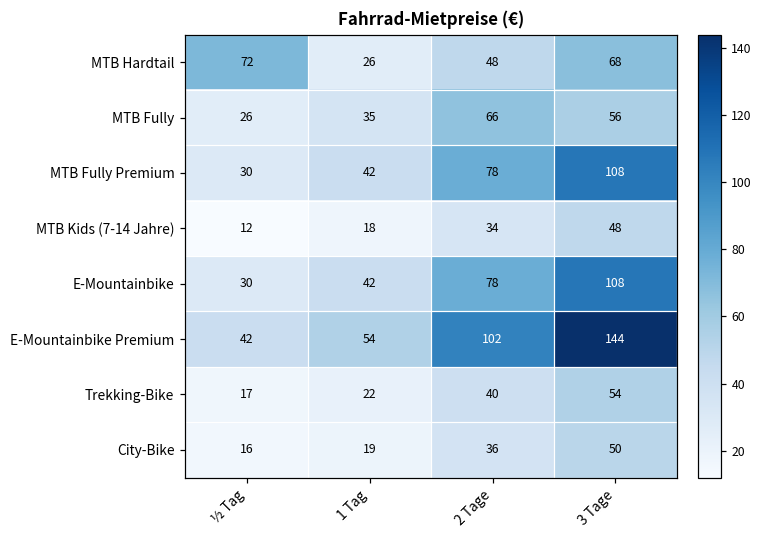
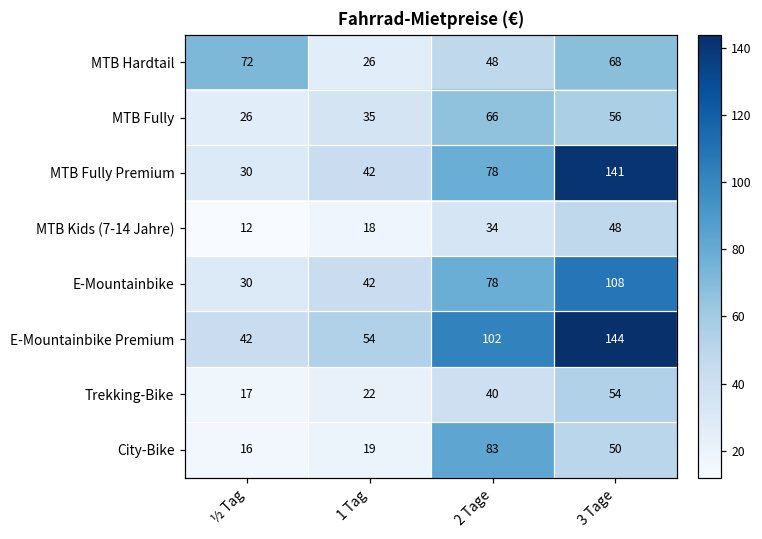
MTB Fully Premium, 3 Tage: 108 -> 141
City-Bike, 2 Tage: 36 -> 83
